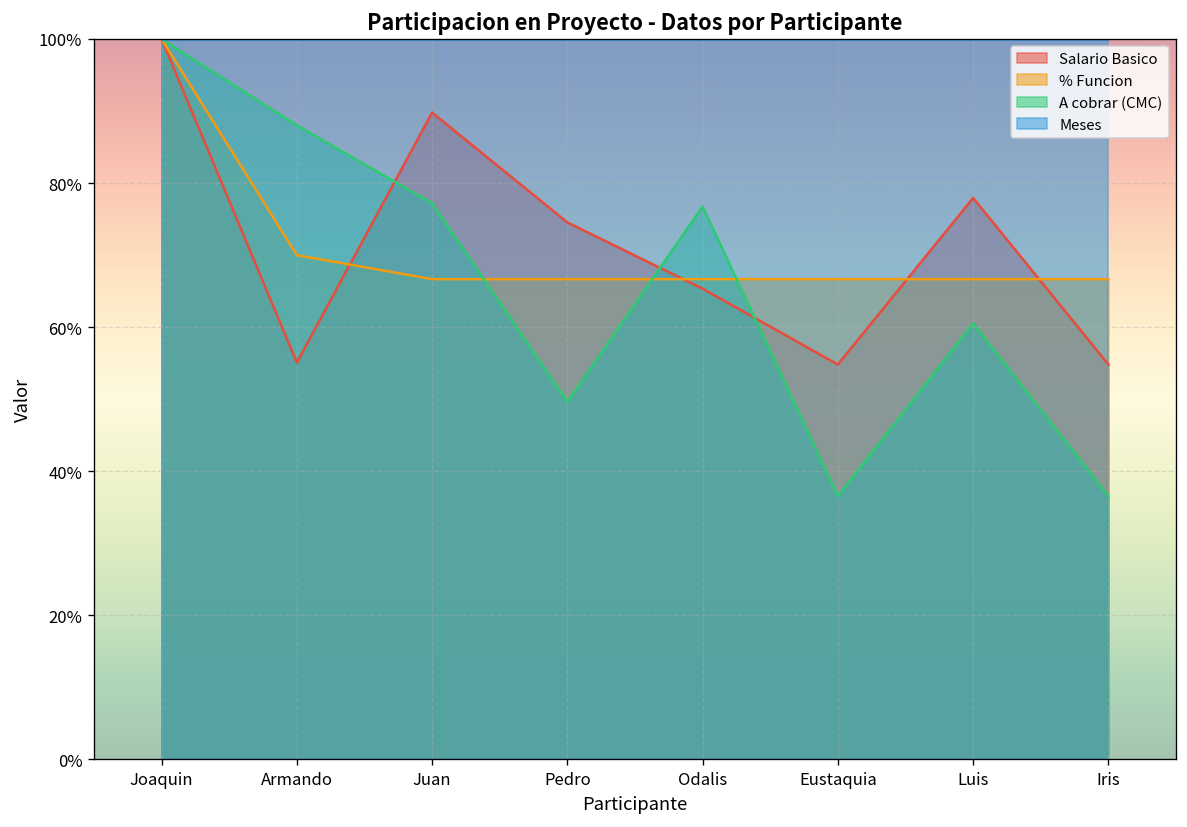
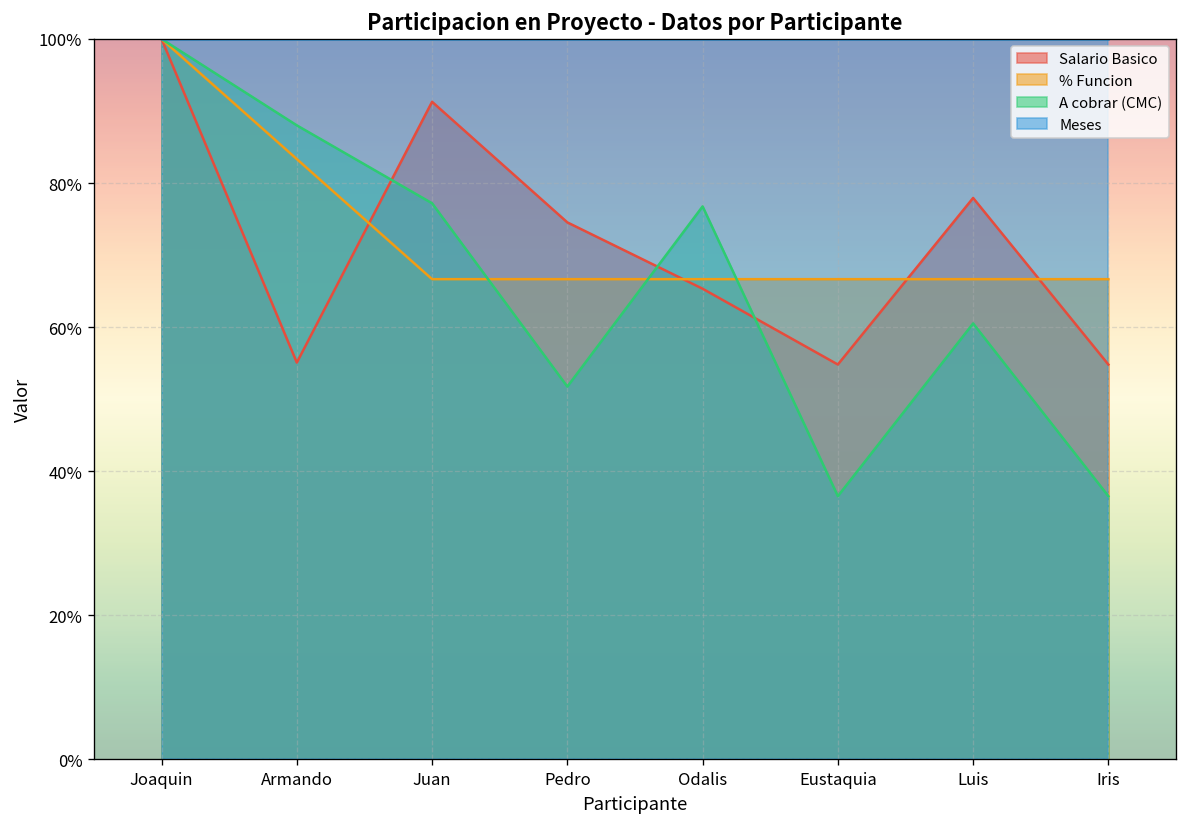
% Funcion, Armando: 70% -> 83%
Salario Basico, Juan: 90% -> 91%
A cobrar (CMC), Pedro: 50% -> 52%
